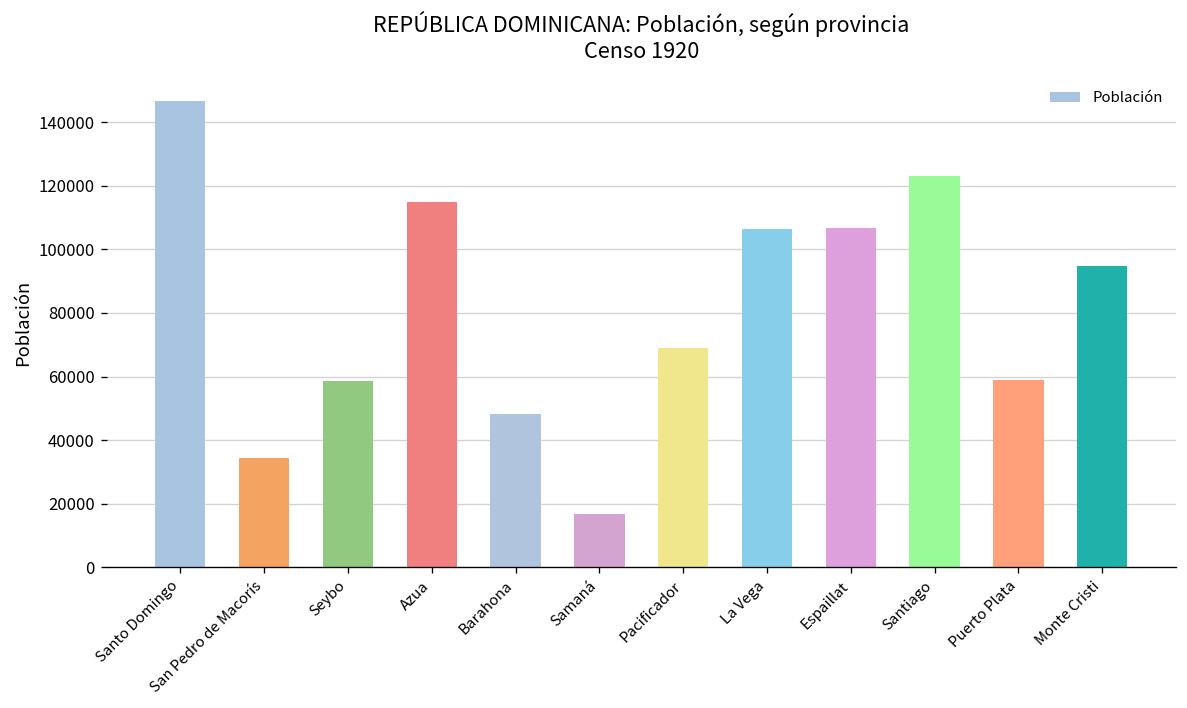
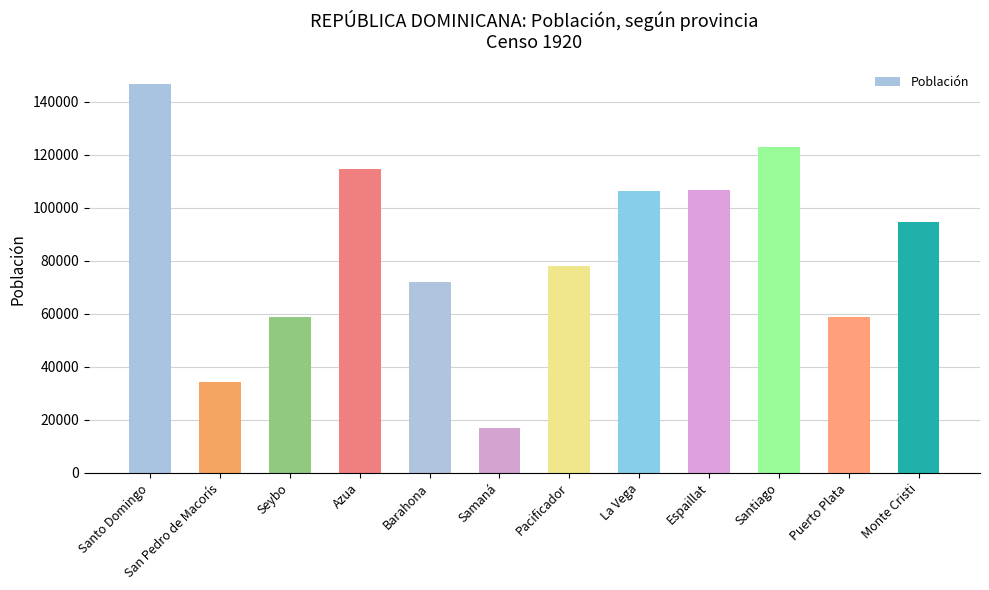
Barahona: 48000 -> 72000
Pacificador: 69000 -> 78000
